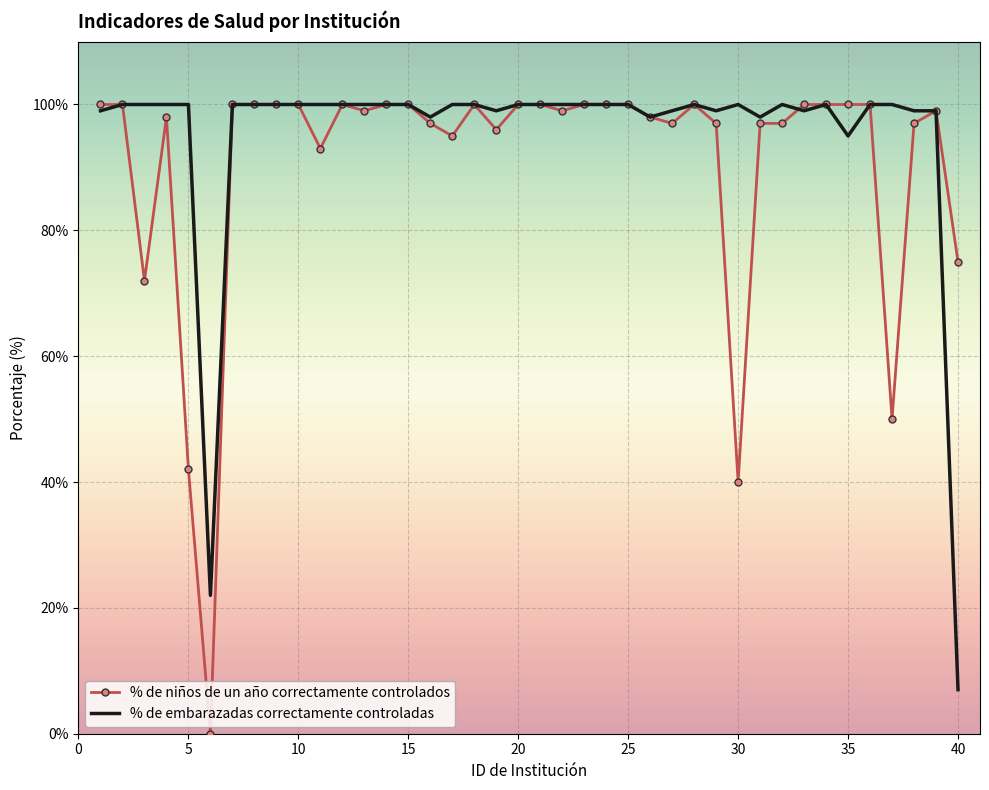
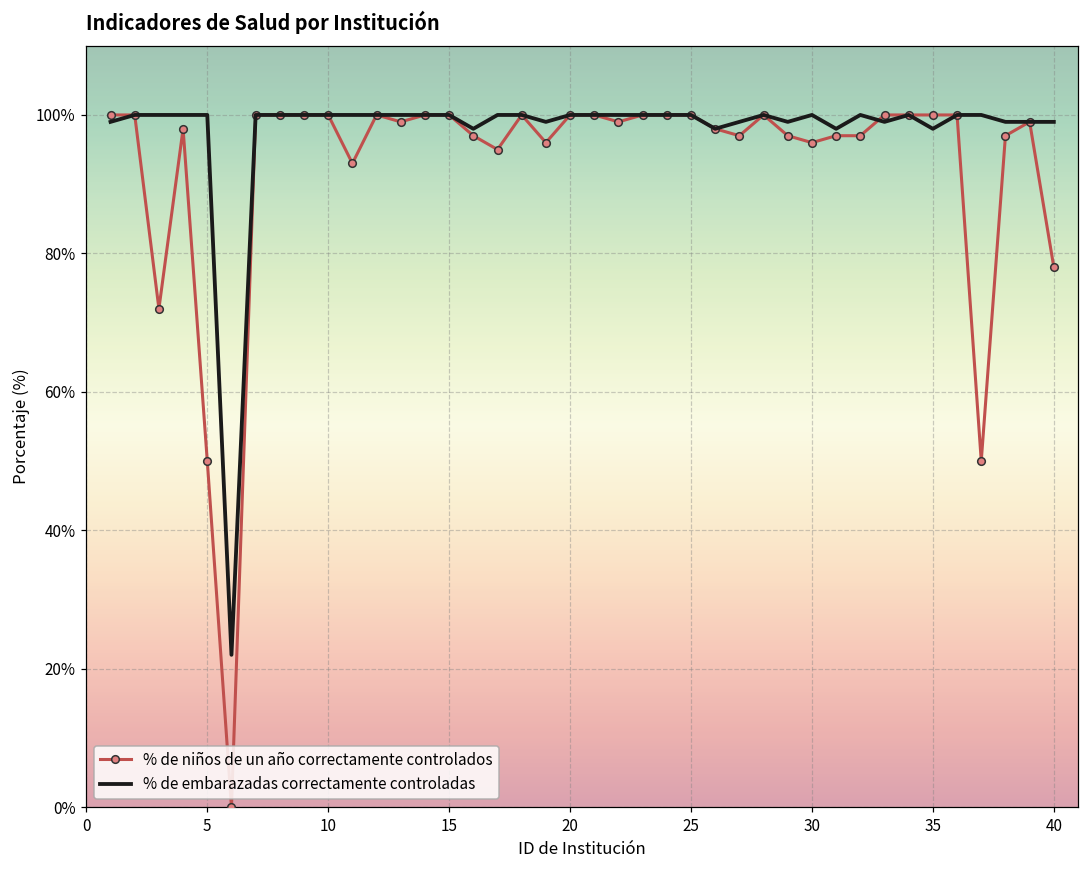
% de niños de un año correctamente controlados, 5: 42% -> 50%
% de niños de un año correctamente controlados, 30: 40% -> 96%
% de embarazadas correctamente controladas, 35: 95% -> 98%
% de niños de un año correctamente controlados, 40: 75% -> 78%
% de embarazadas correctamente controladas, 40: 7% -> 99%
